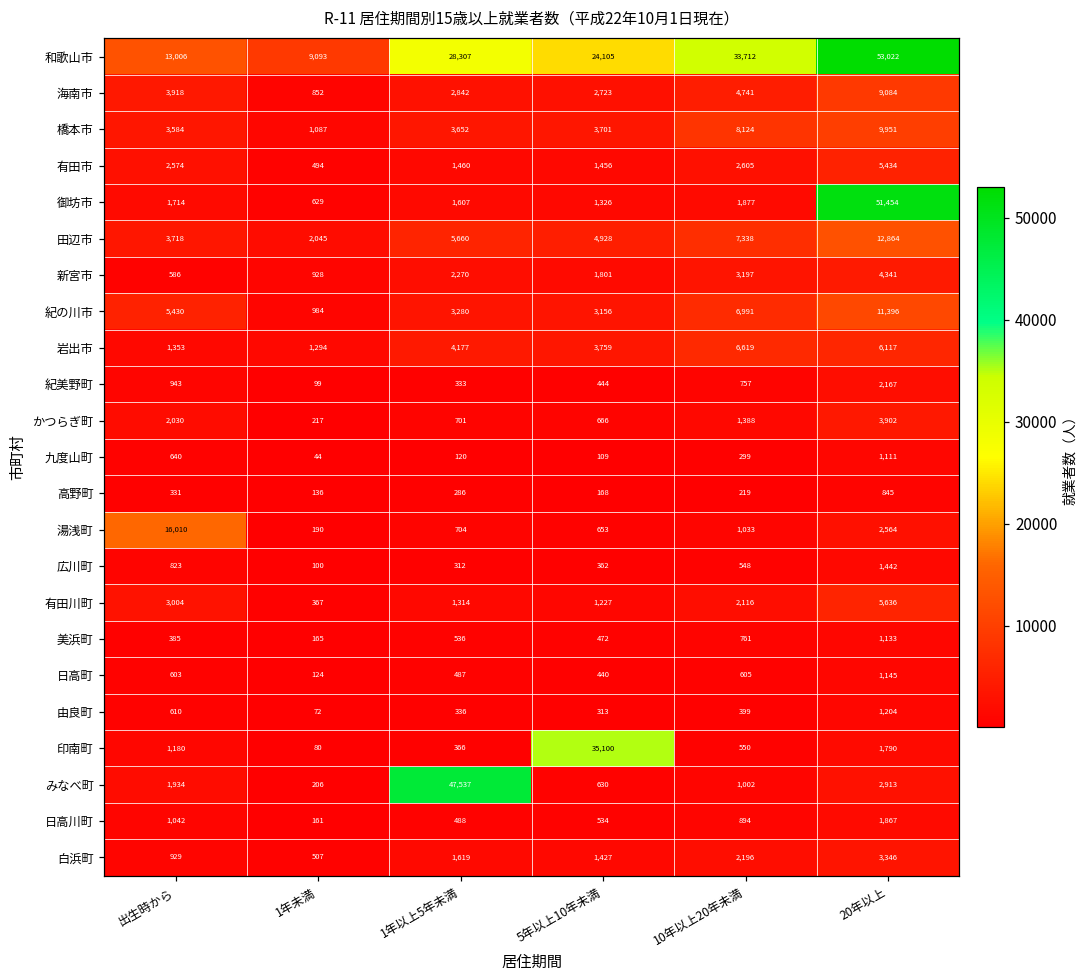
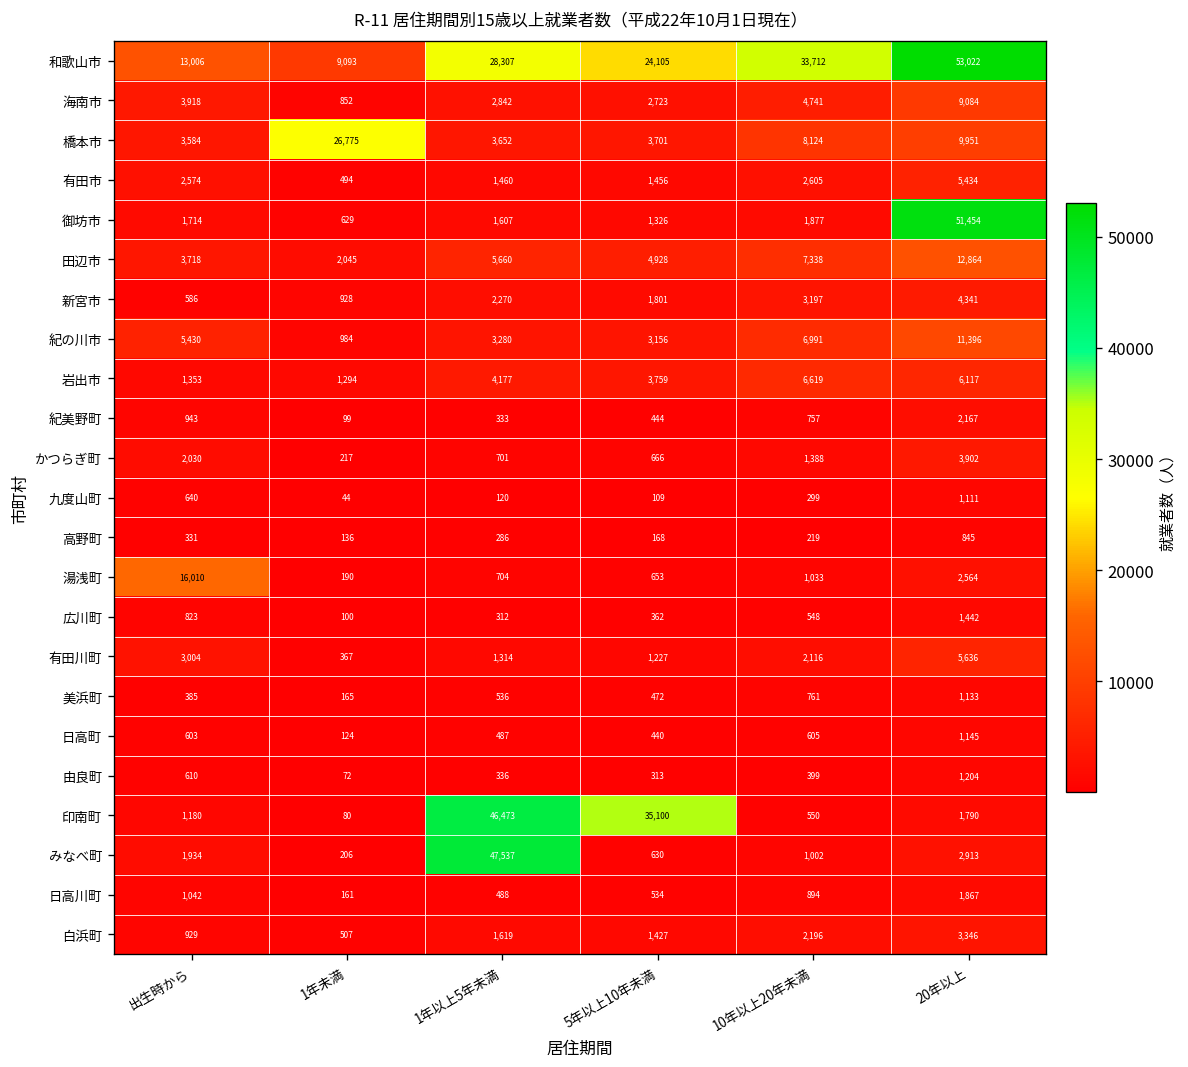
橋本市, 1年未満: 1,087 -> 26,775
印南町, 1年以上5年未満: 366 -> 46,473
